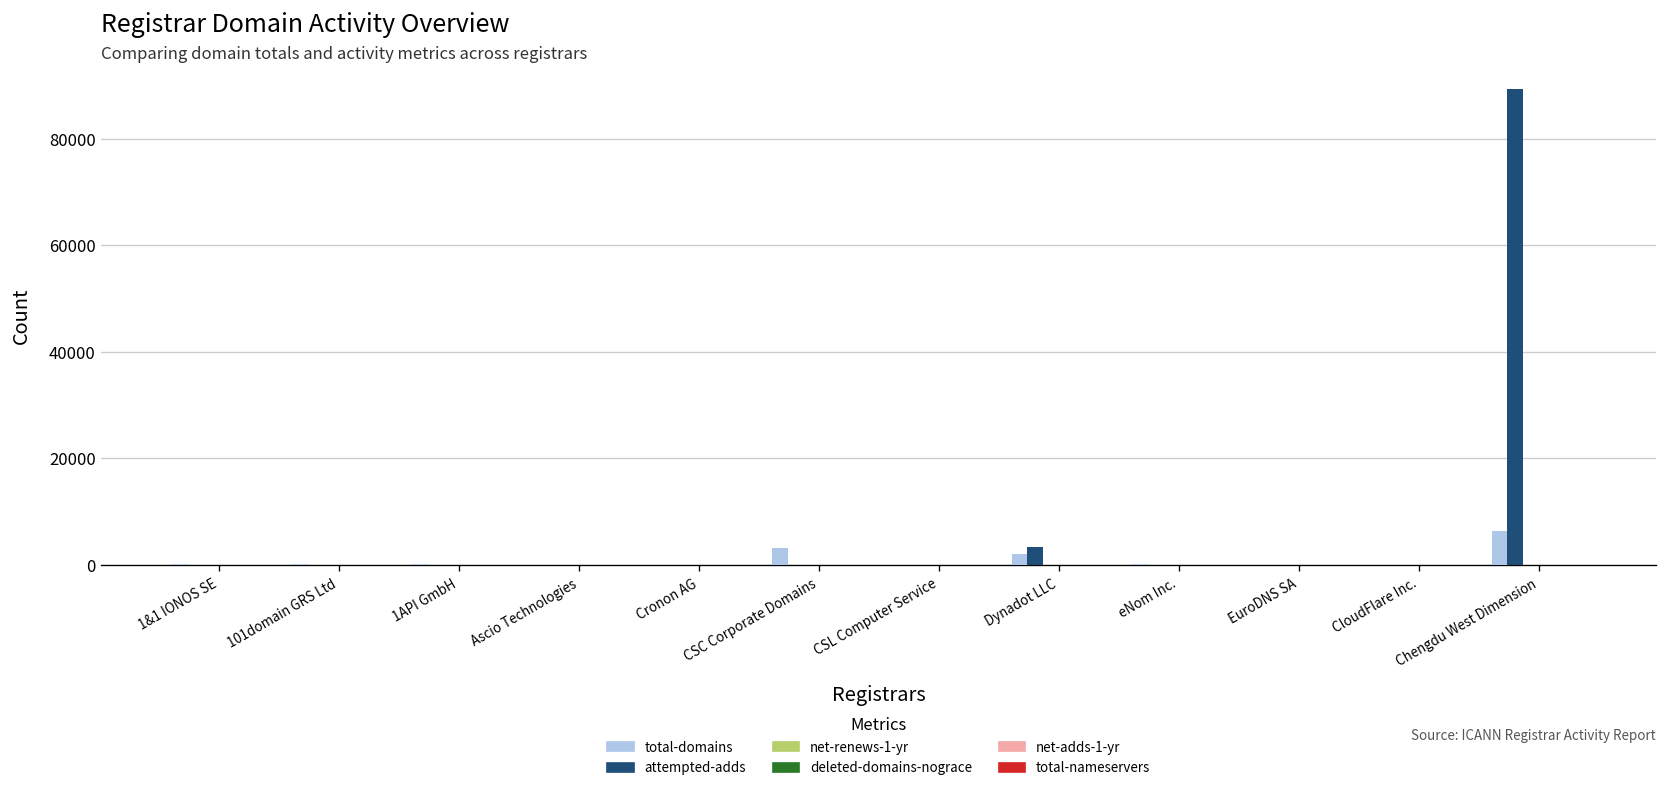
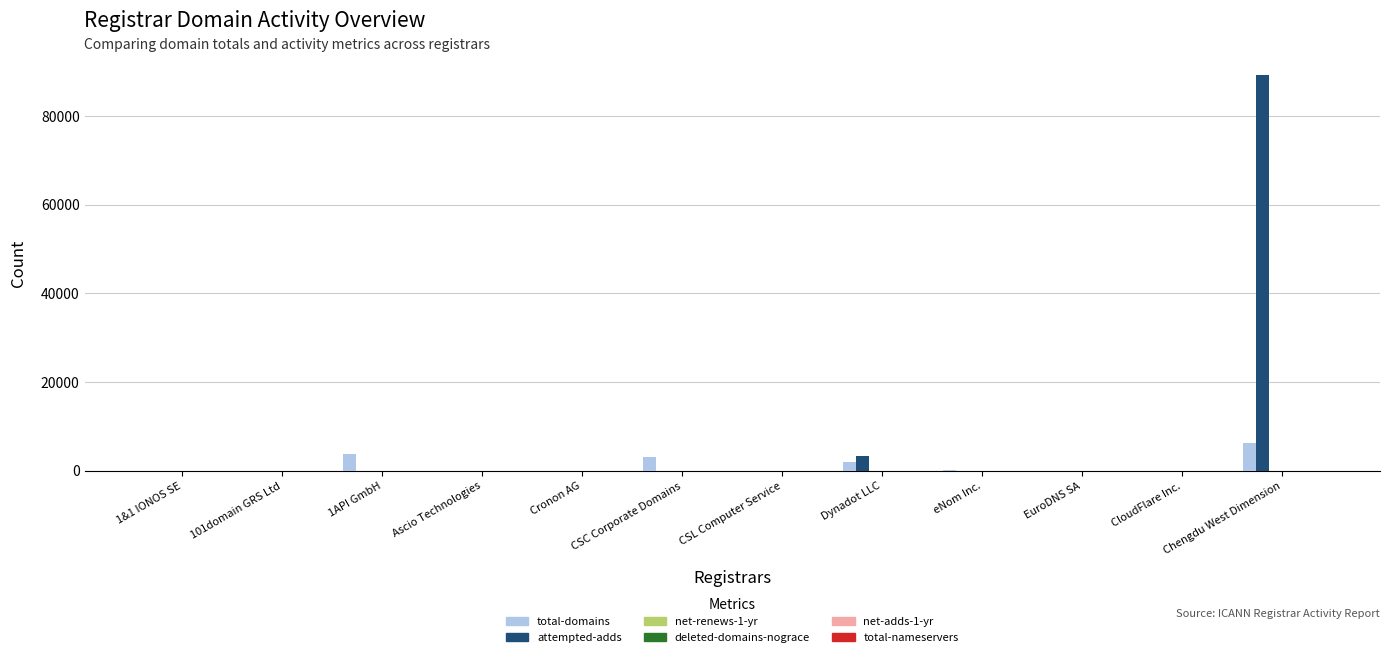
total-domains, 1API GmbH: 0 -> 4000
